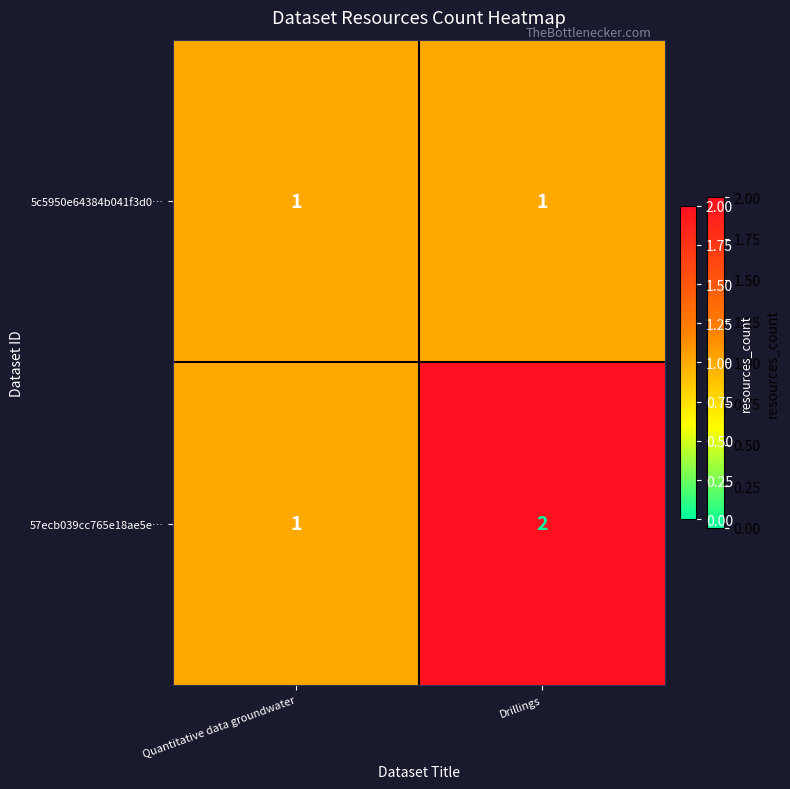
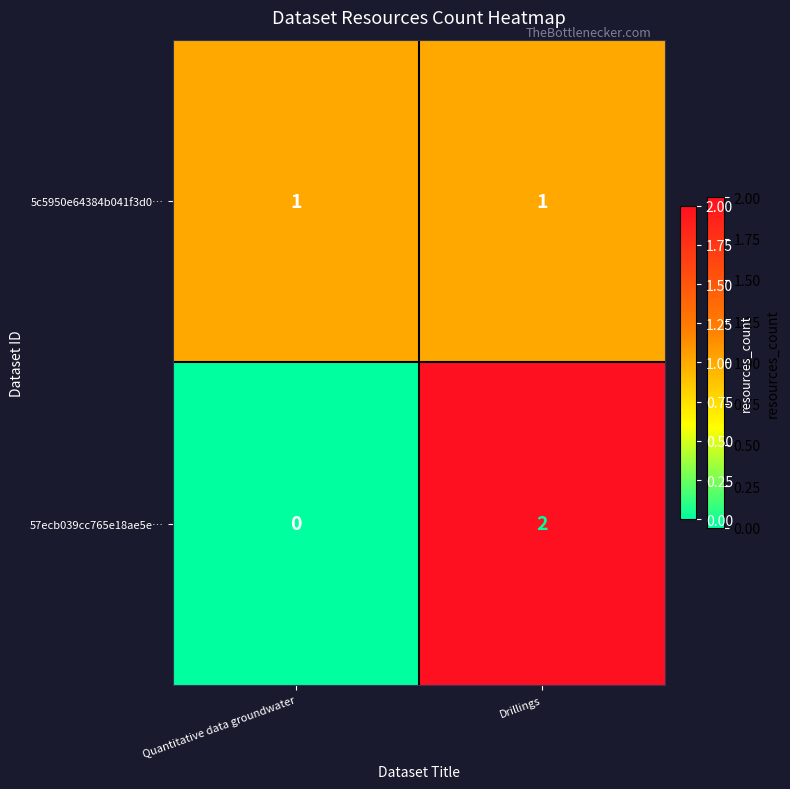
57ecb039cc765e18ae5e…, Quantitative data groundwater: 1 -> 0
